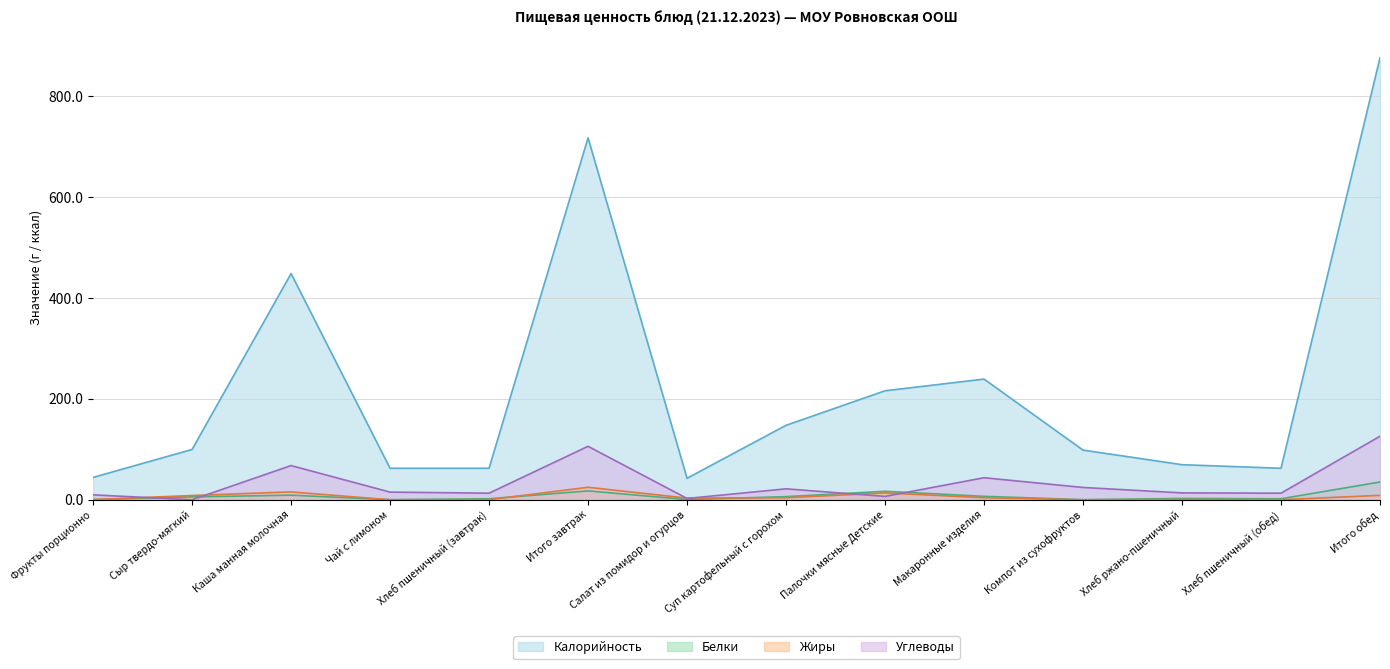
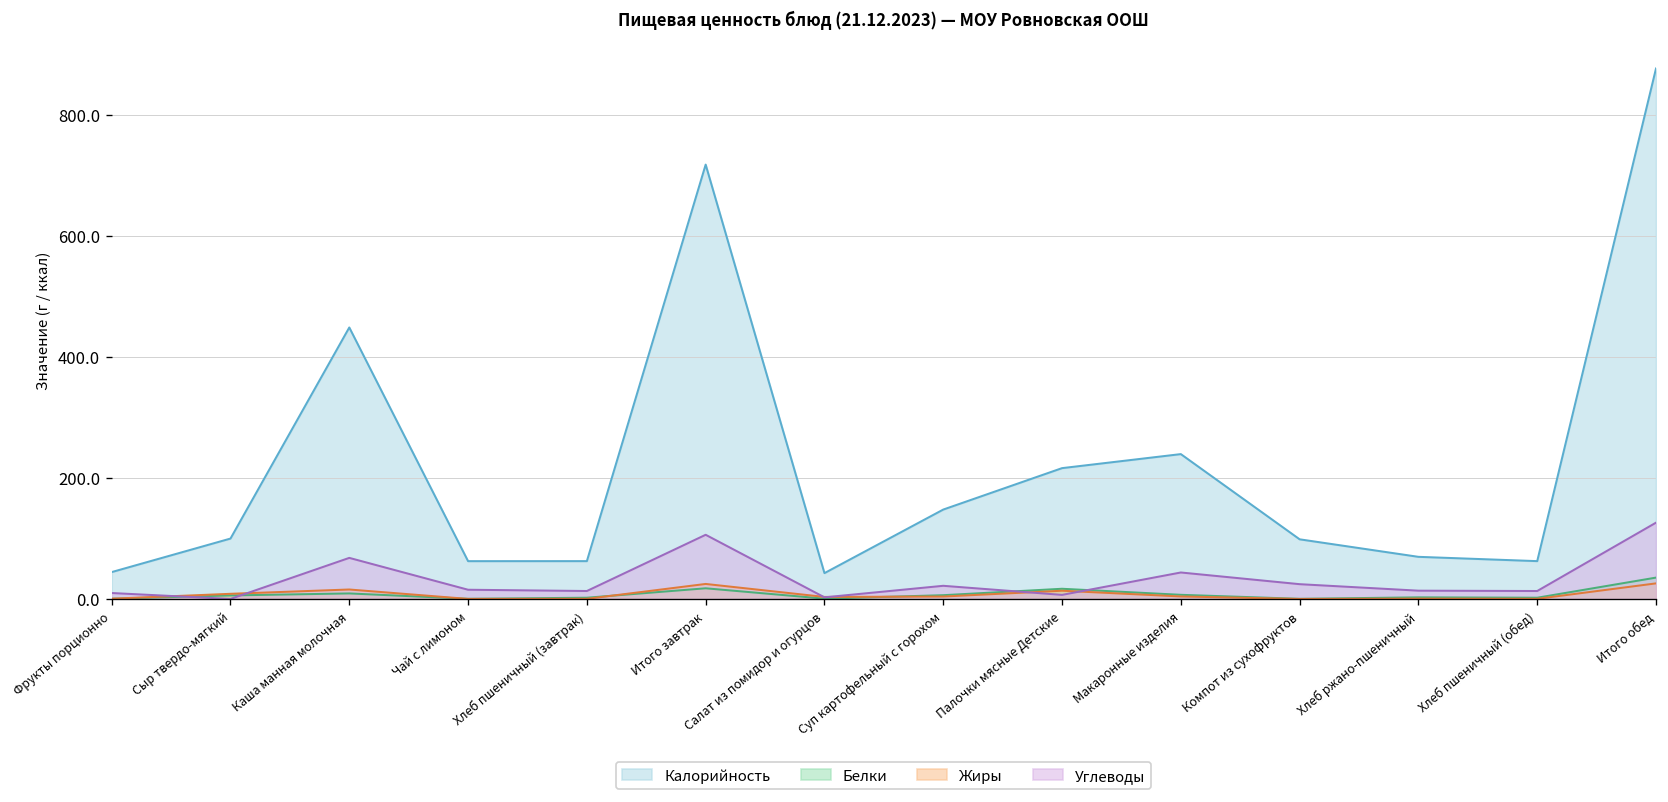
Жиры, Итого обед: 10 -> 30
